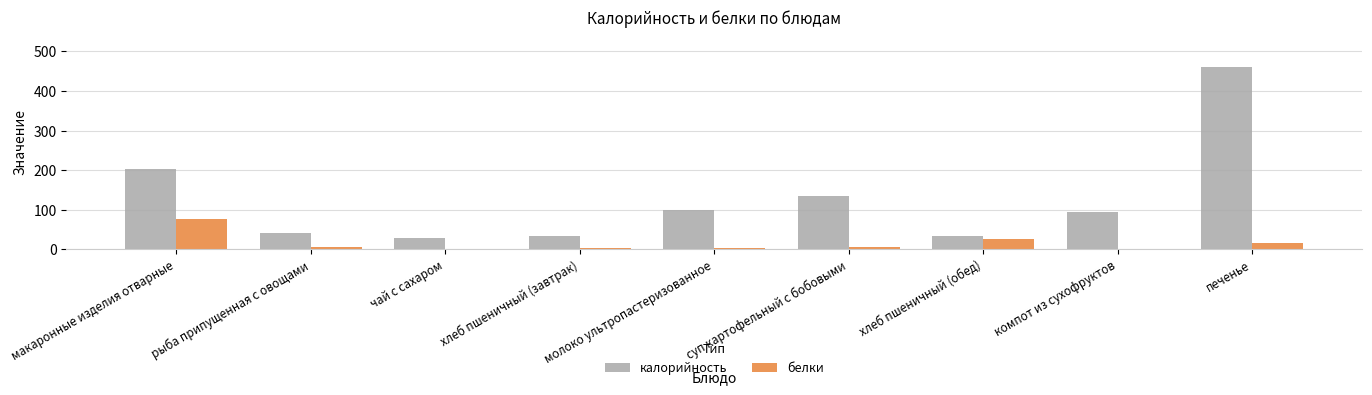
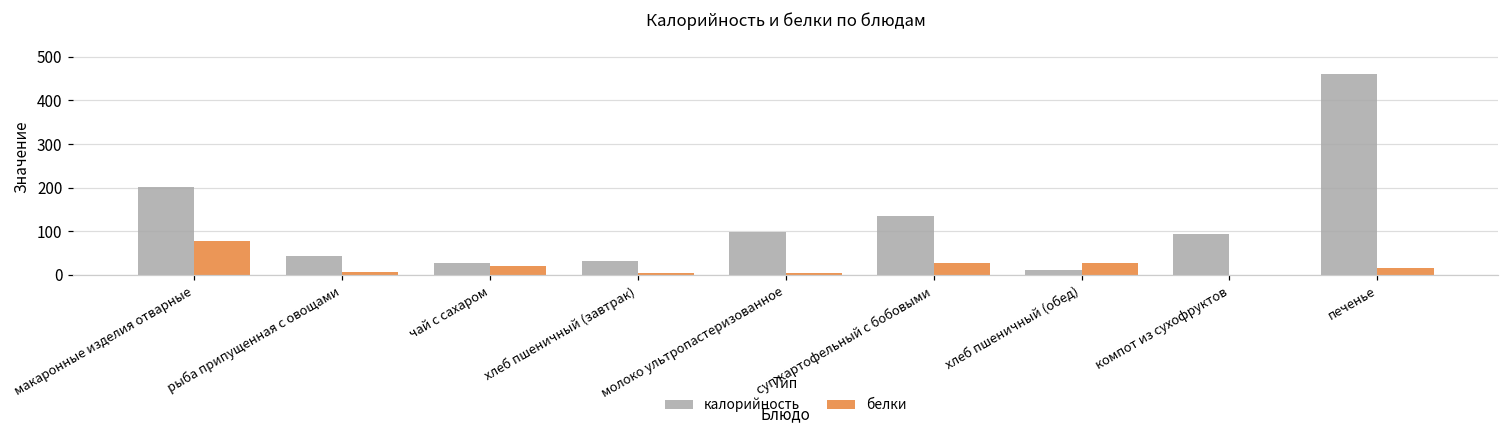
белки, чай с сахаром: 0 -> 20
белки, суп картофельный с бобовыми: 10 -> 30
калорийность, хлеб пшеничный (обед): 30 -> 10
